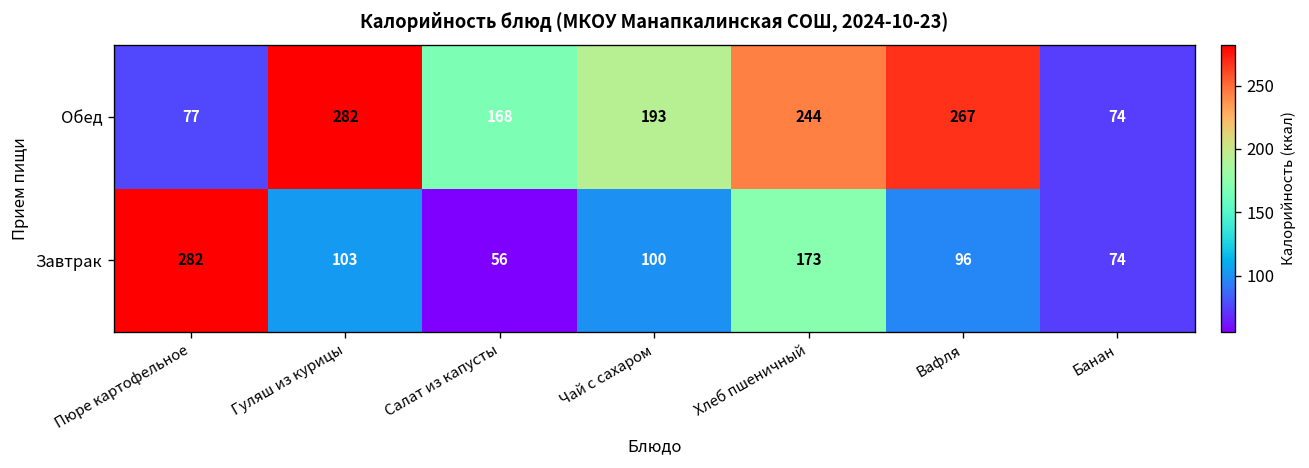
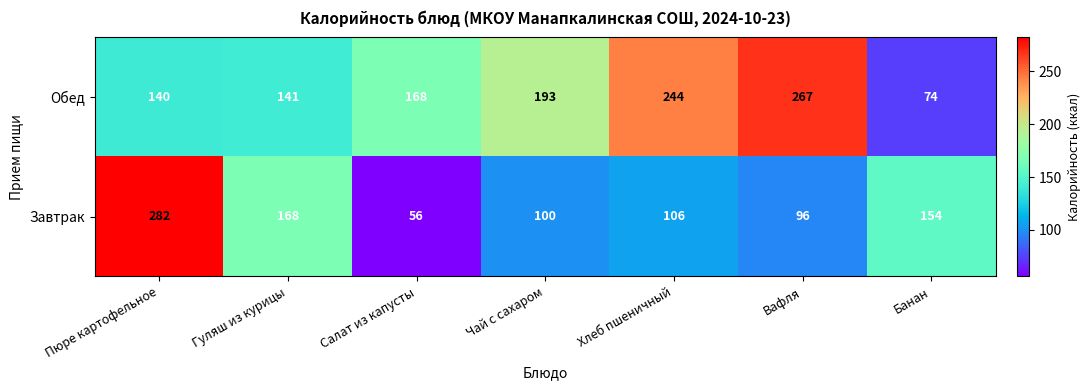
Обед, Пюре картофельное: 77 -> 140
Обед, Гуляш из курицы: 282 -> 141
Завтрак, Гуляш из курицы: 103 -> 168
Завтрак, Хлеб пшеничный: 173 -> 106
Завтрак, Банан: 74 -> 154
